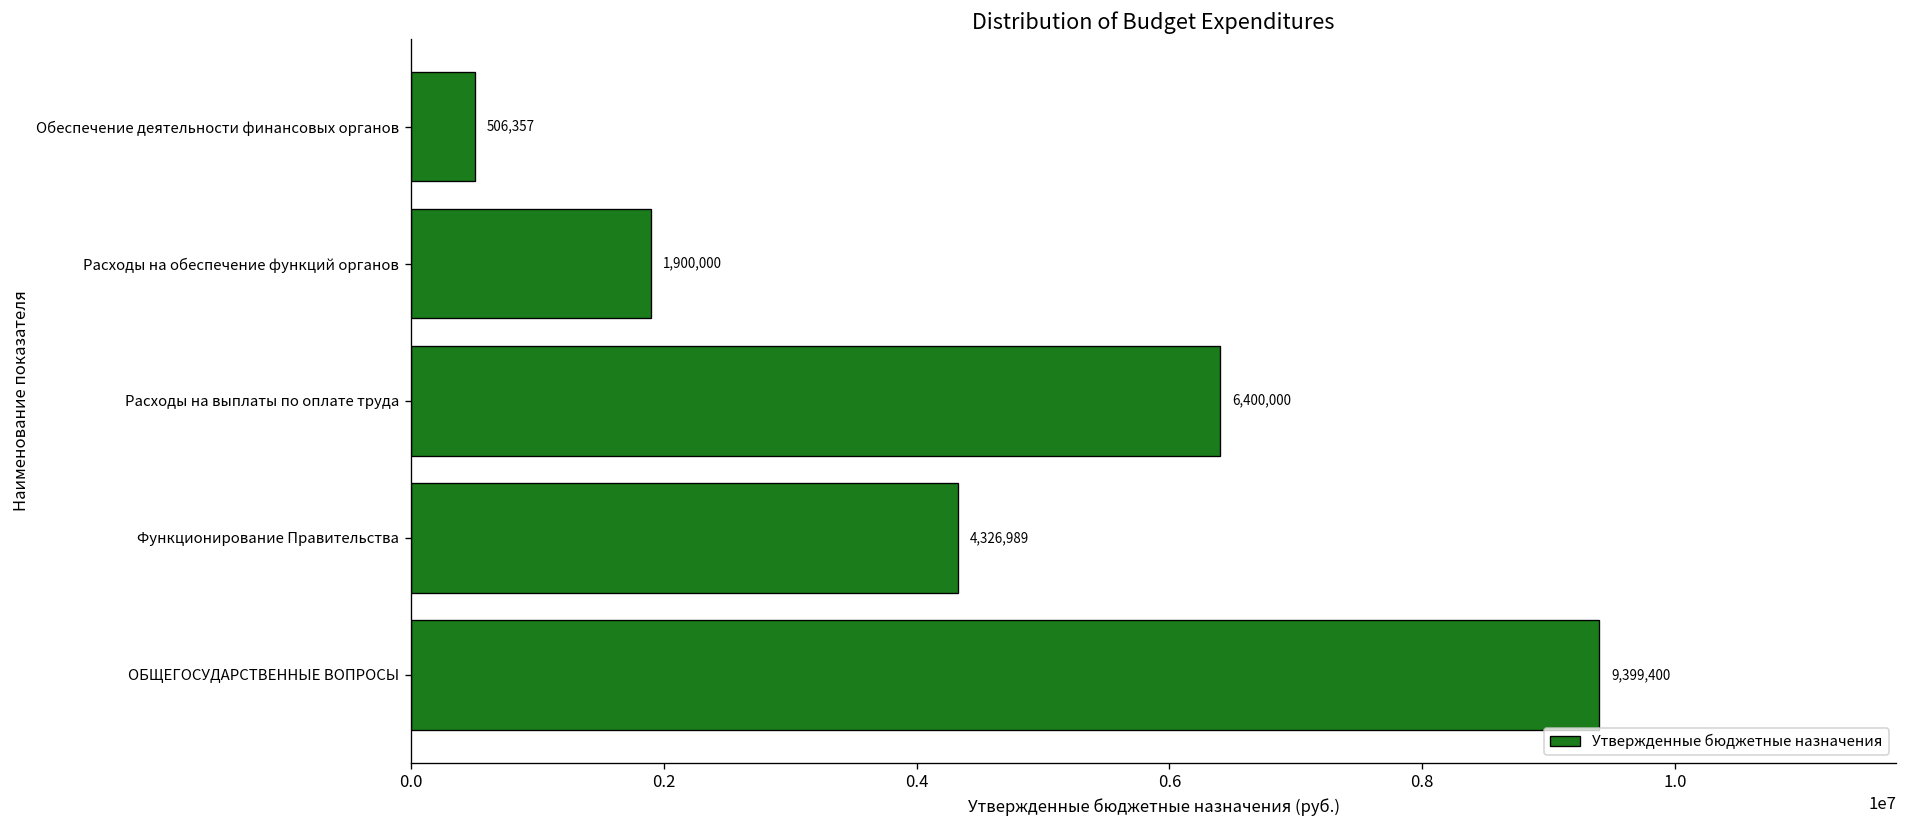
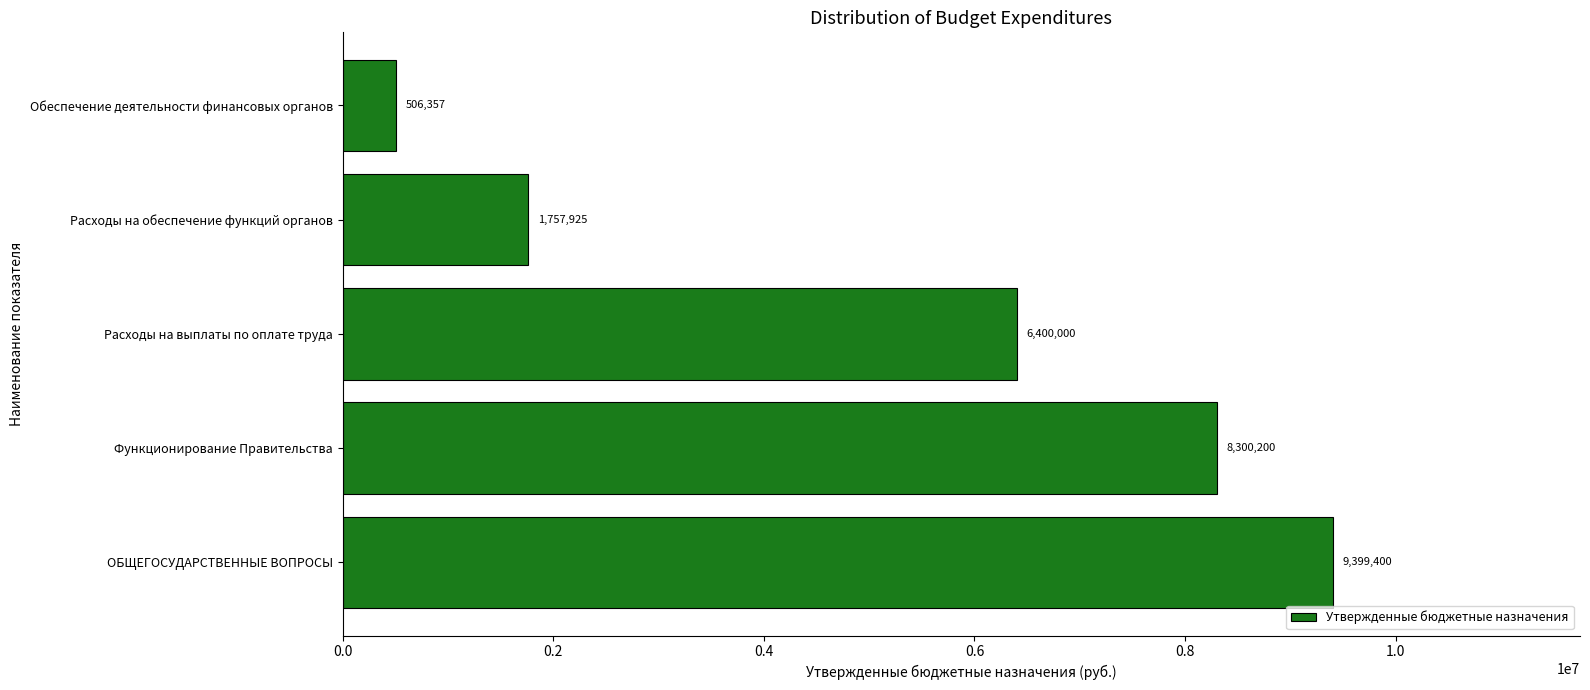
Расходы на обеспечение функций органов: 1,900,000 -> 1,757,925
Функционирование Правительства: 4,326,989 -> 8,300,200
